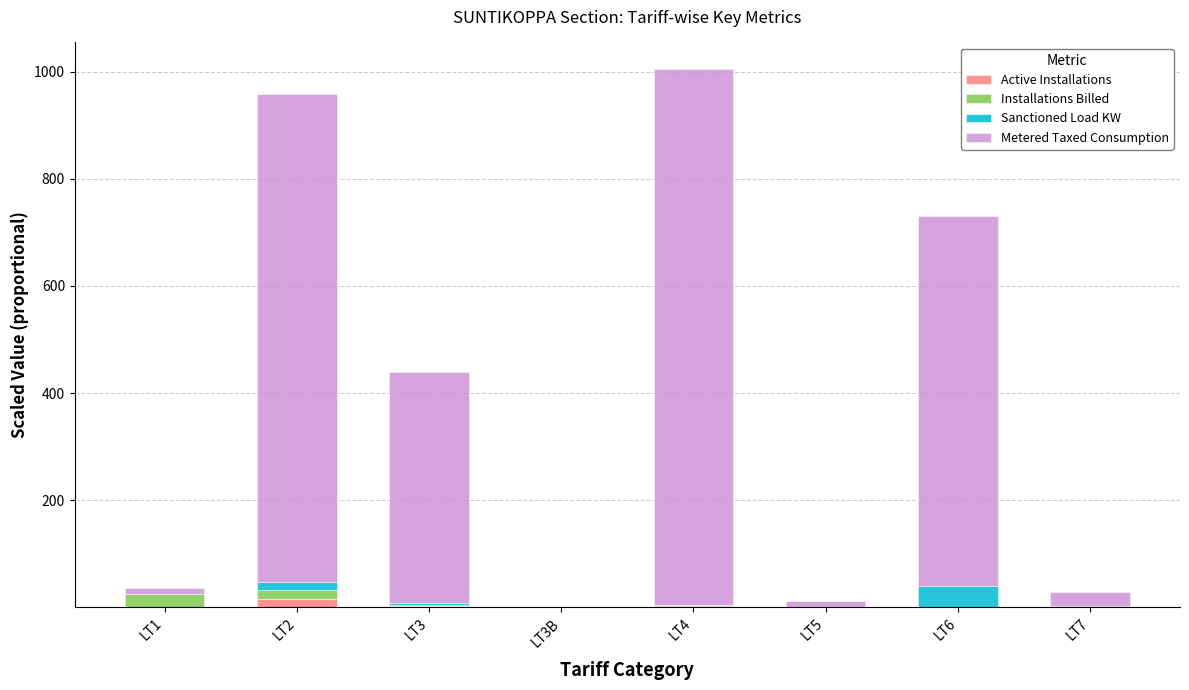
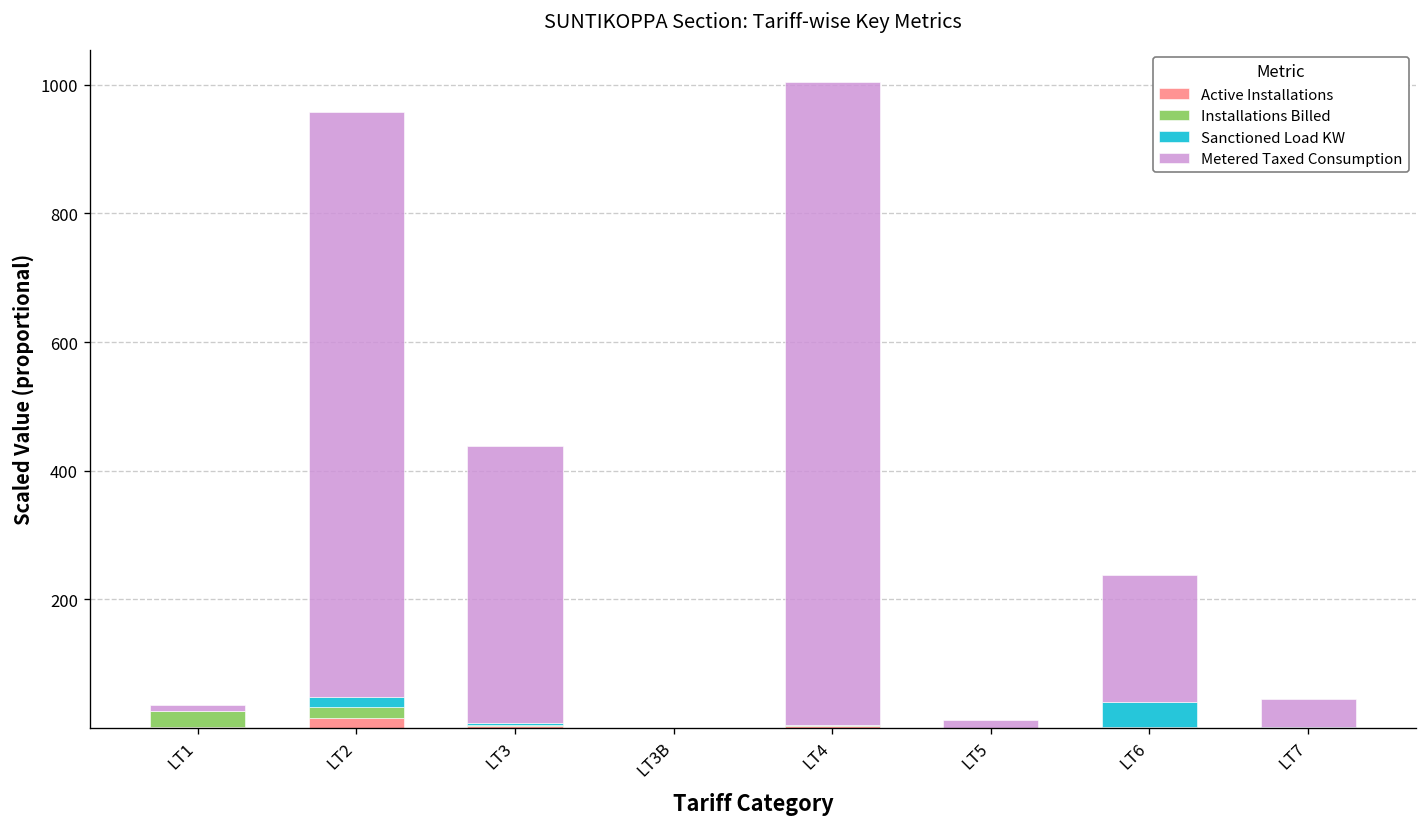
Metered Taxed Consumption, LT6: 690 -> 200
Metered Taxed Consumption, LT7: 30 -> 40
